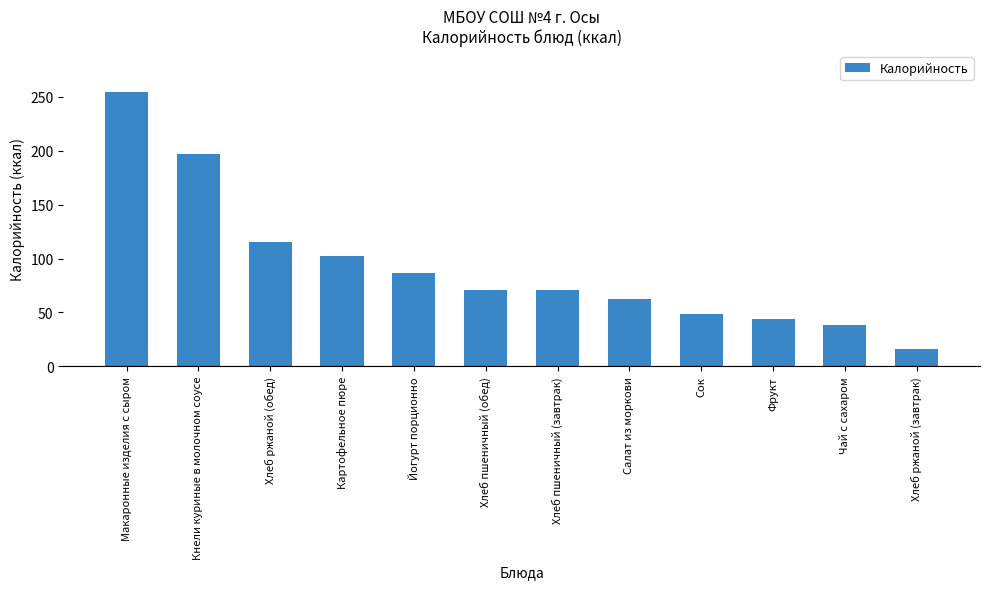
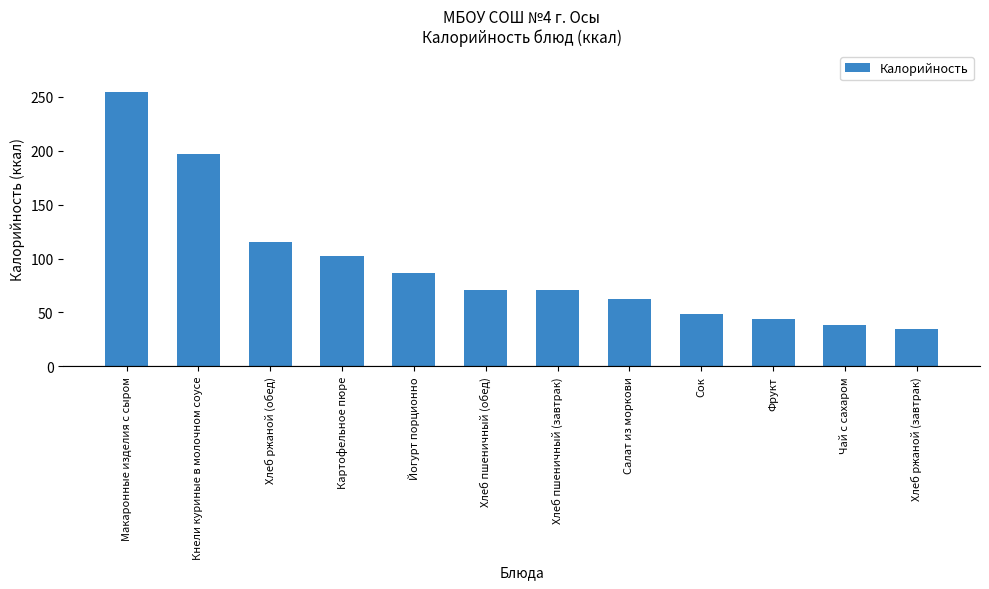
Хлеб ржаной (завтрак): 16 -> 35
